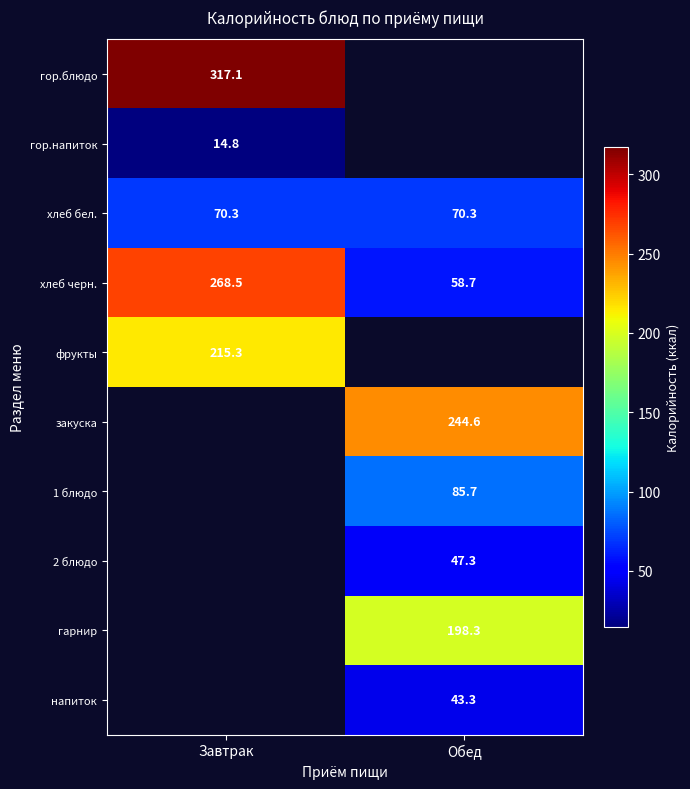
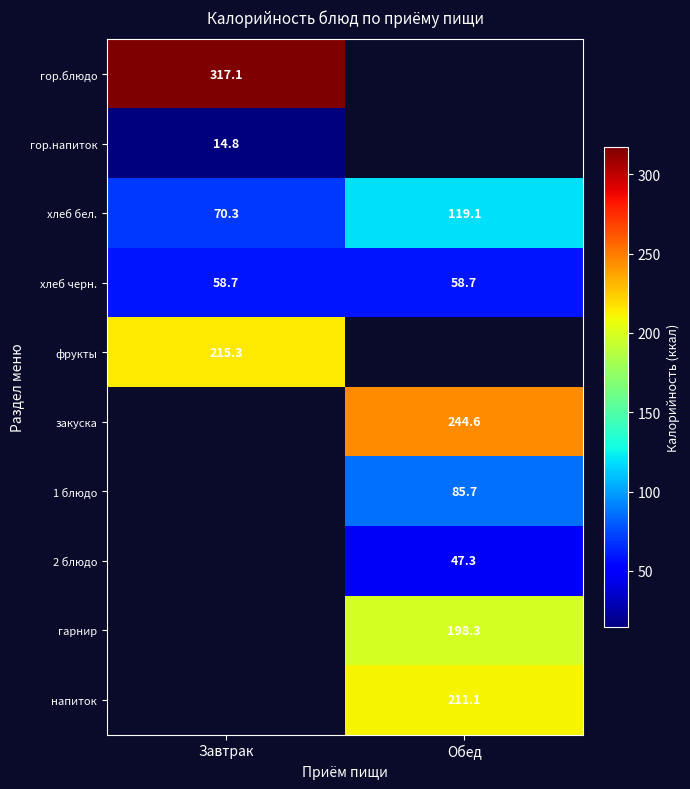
хлеб бел., Обед: 70.3 -> 119.1
хлеб черн., Завтрак: 268.5 -> 58.7
напиток, Обед: 43.3 -> 211.1
